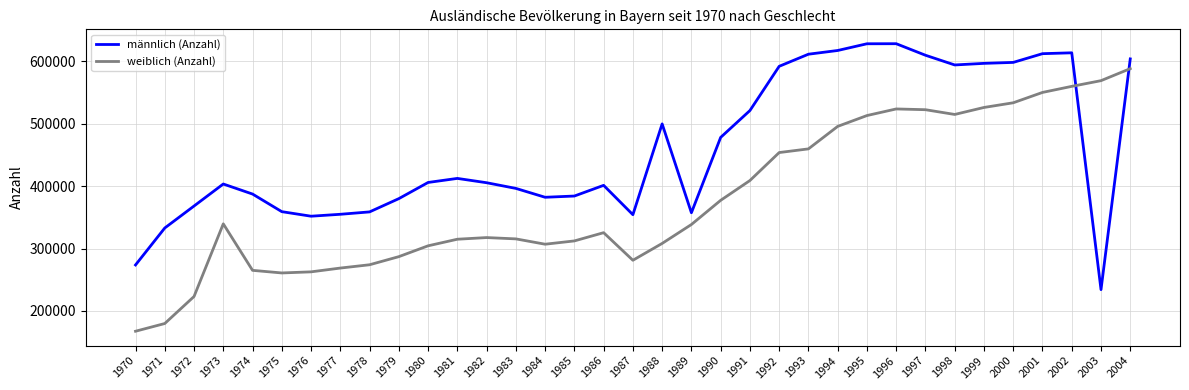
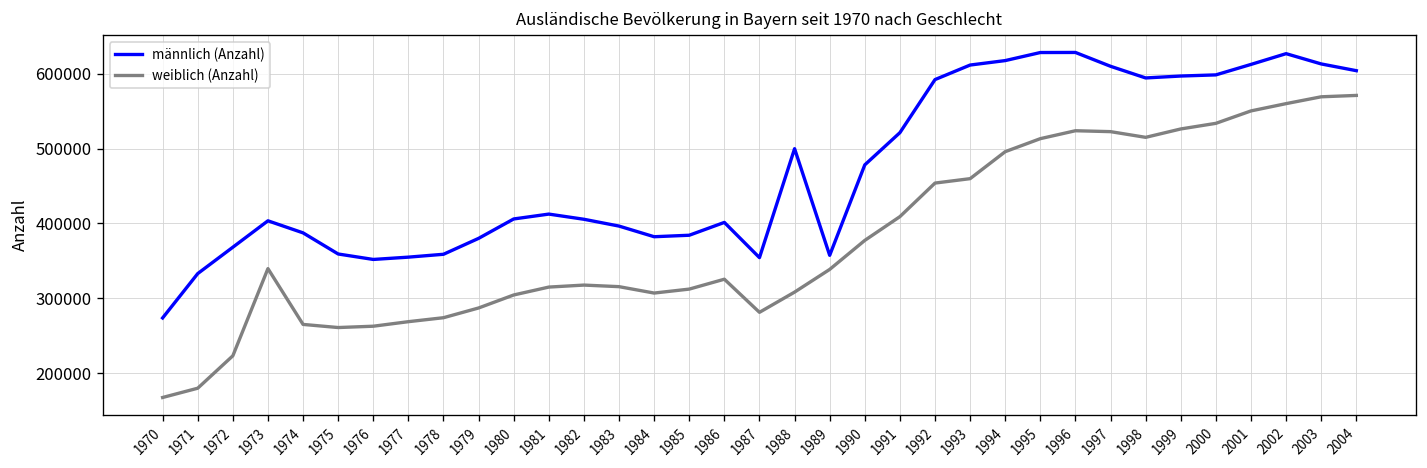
männlich (Anzahl), 2002: 610000 -> 630000
männlich (Anzahl), 2003: 230000 -> 610000
weiblich (Anzahl), 2004: 590000 -> 570000
